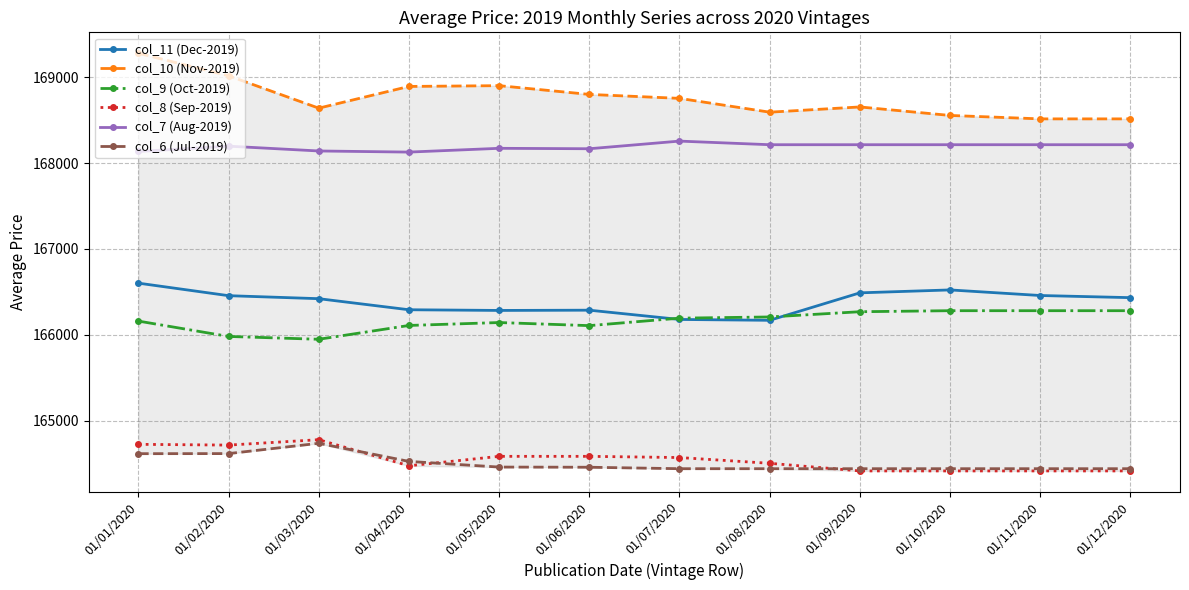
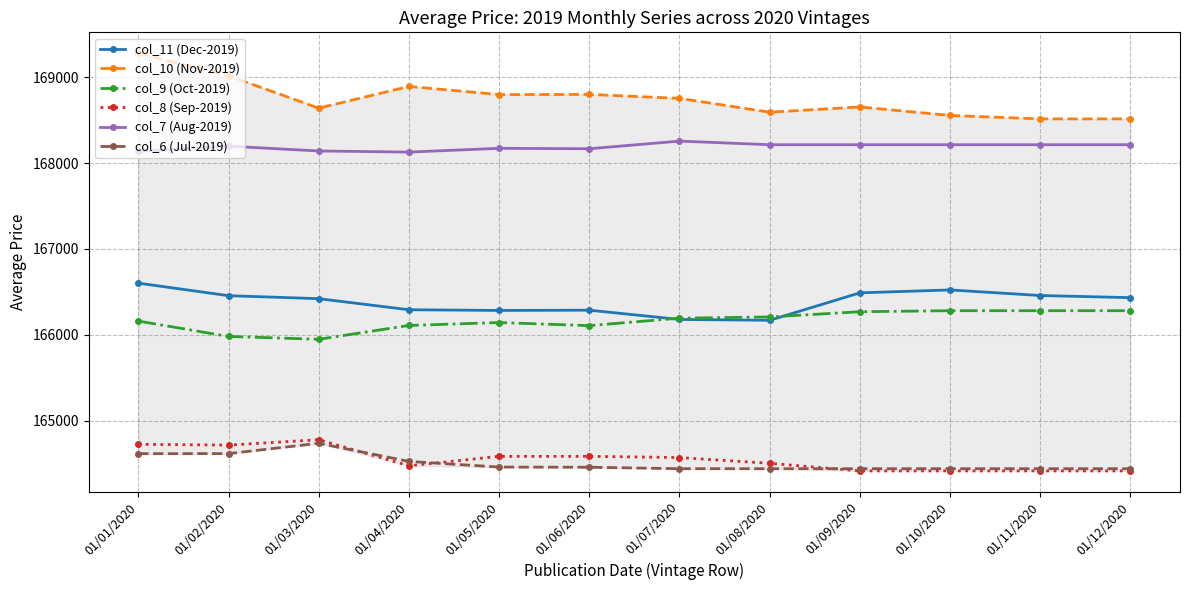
col_10 (Nov-2019), 01/05/2020: 168900 -> 168800
